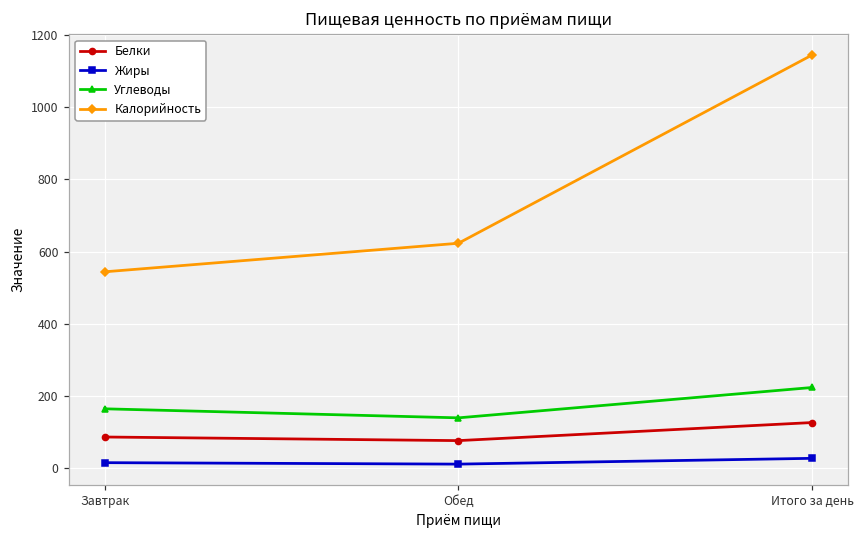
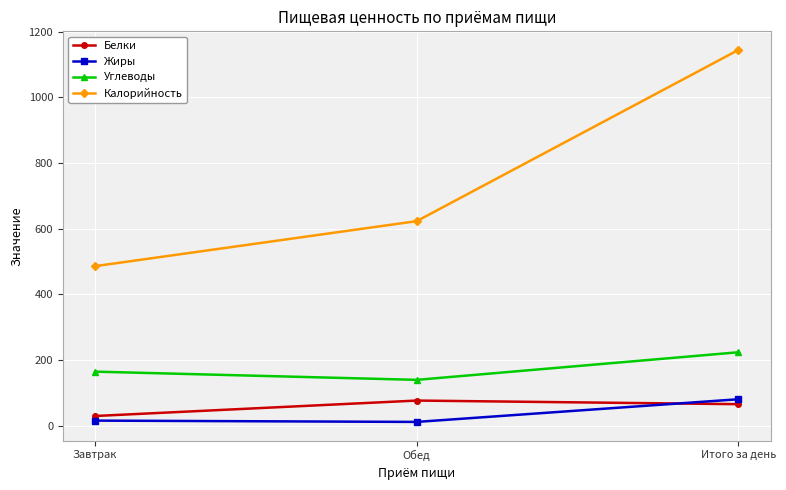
Белки, Завтрак: 90 -> 30
Калорийность, Завтрак: 540 -> 490
Белки, Итого за день: 130 -> 70
Жиры, Итого за день: 30 -> 80
